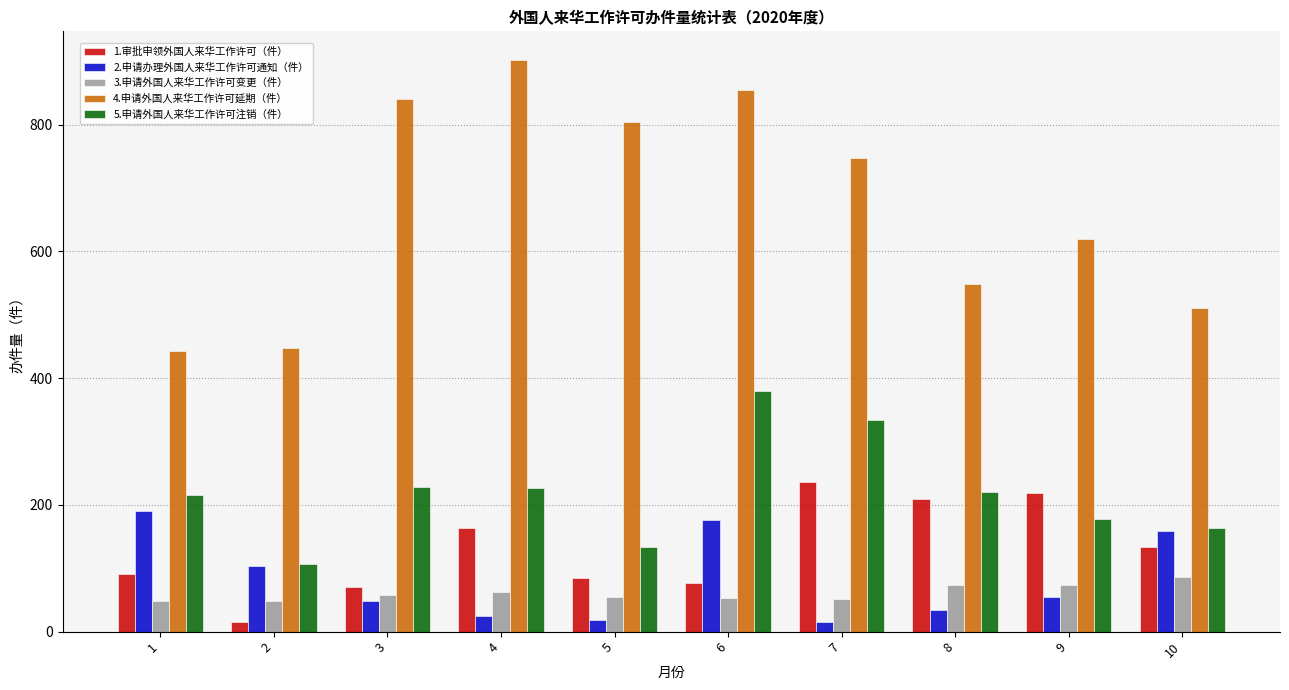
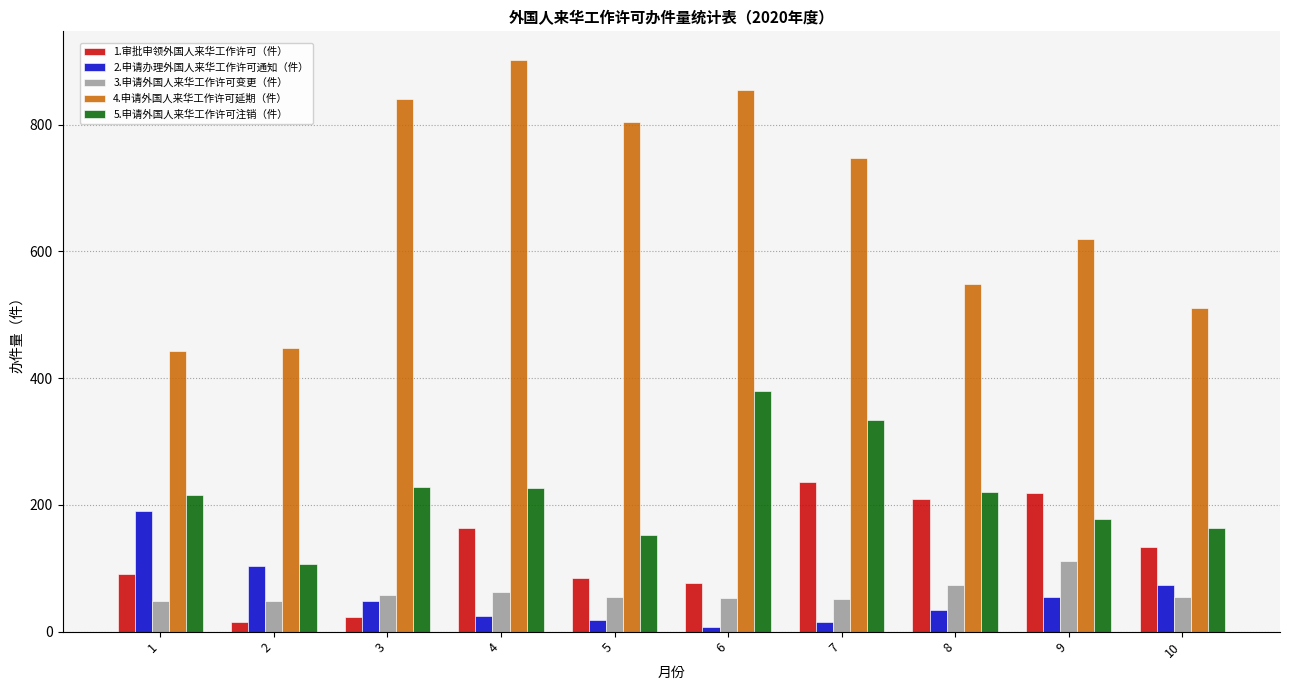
1.审批申领外国人来华工作许可（件）, 3: 70 -> 20
5.申请外国人来华工作许可注销（件）, 5: 130 -> 150
2.申请办理外国人来华工作许可通知（件）, 6: 180 -> 10
3.申请外国人来华工作许可变更（件）, 9: 70 -> 110
2.申请办理外国人来华工作许可通知（件）, 10: 160 -> 70
3.申请外国人来华工作许可变更（件）, 10: 90 -> 50
